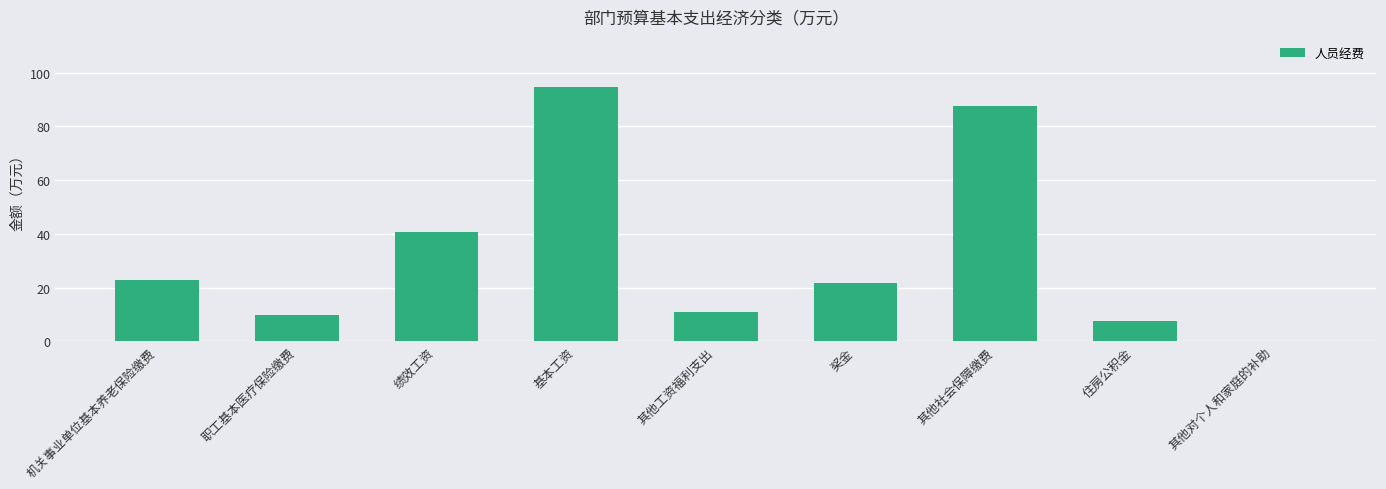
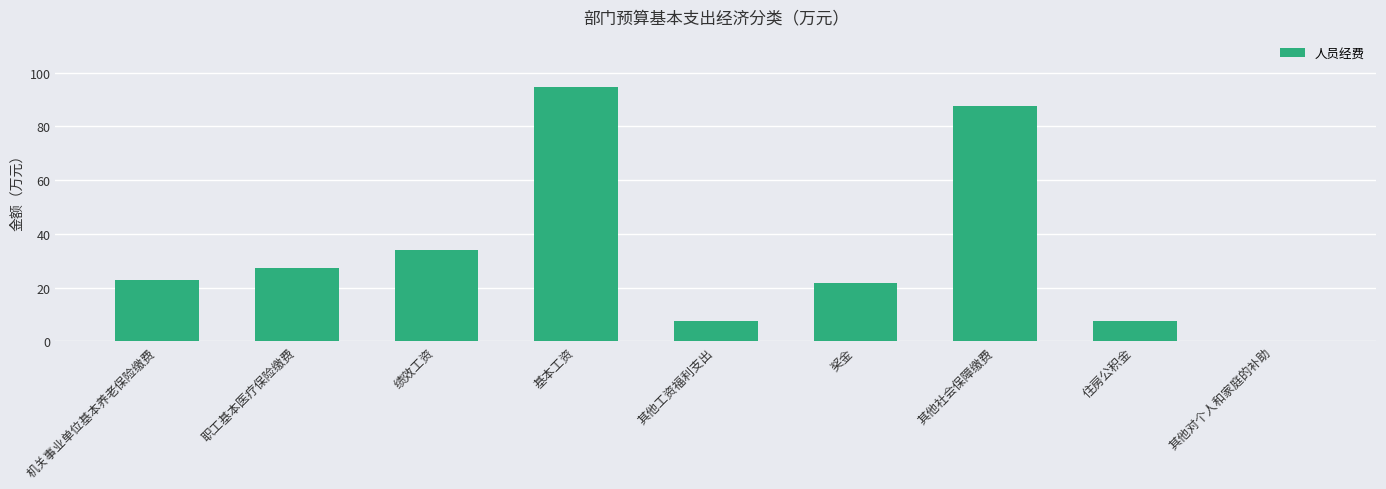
职工基本医疗保险缴费: 10 -> 27
绩效工资: 41 -> 34
其他工资福利支出: 11 -> 7
